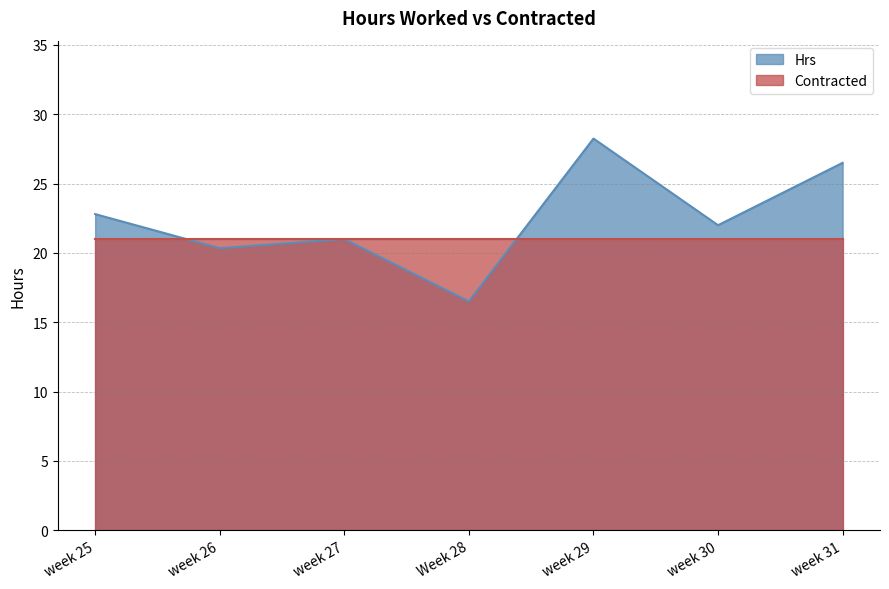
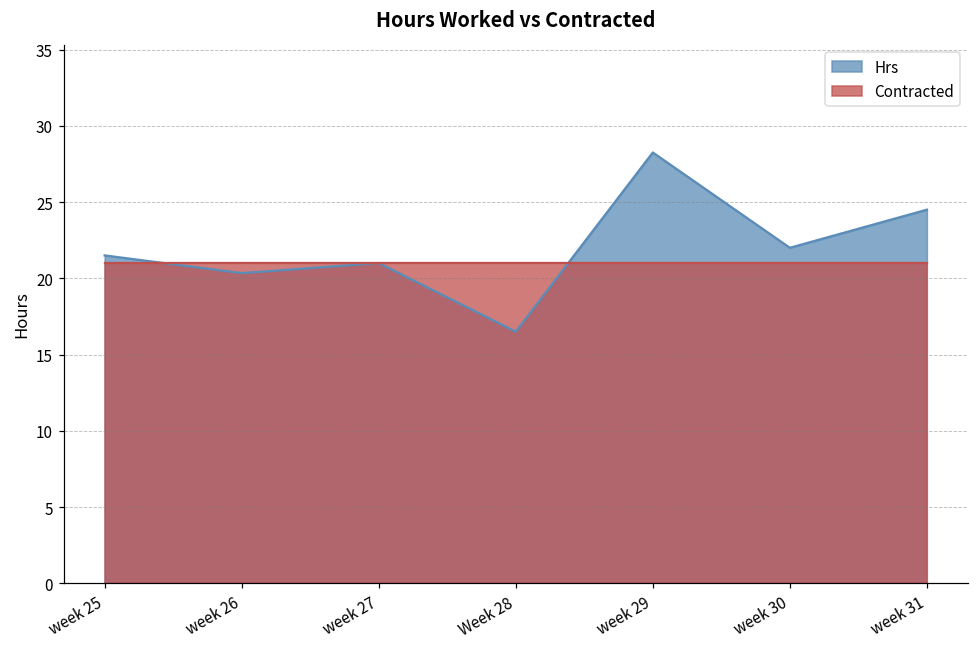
Hrs, week 25: 22.8 -> 21.5
Hrs, week 31: 26.5 -> 24.5
